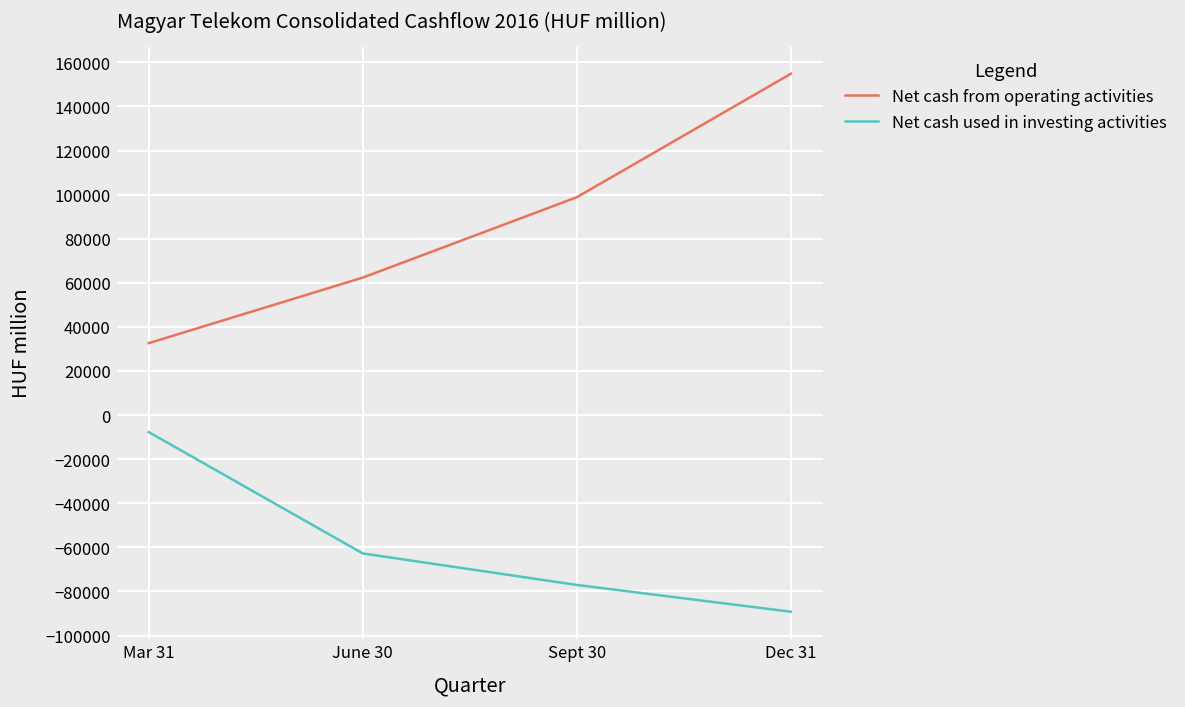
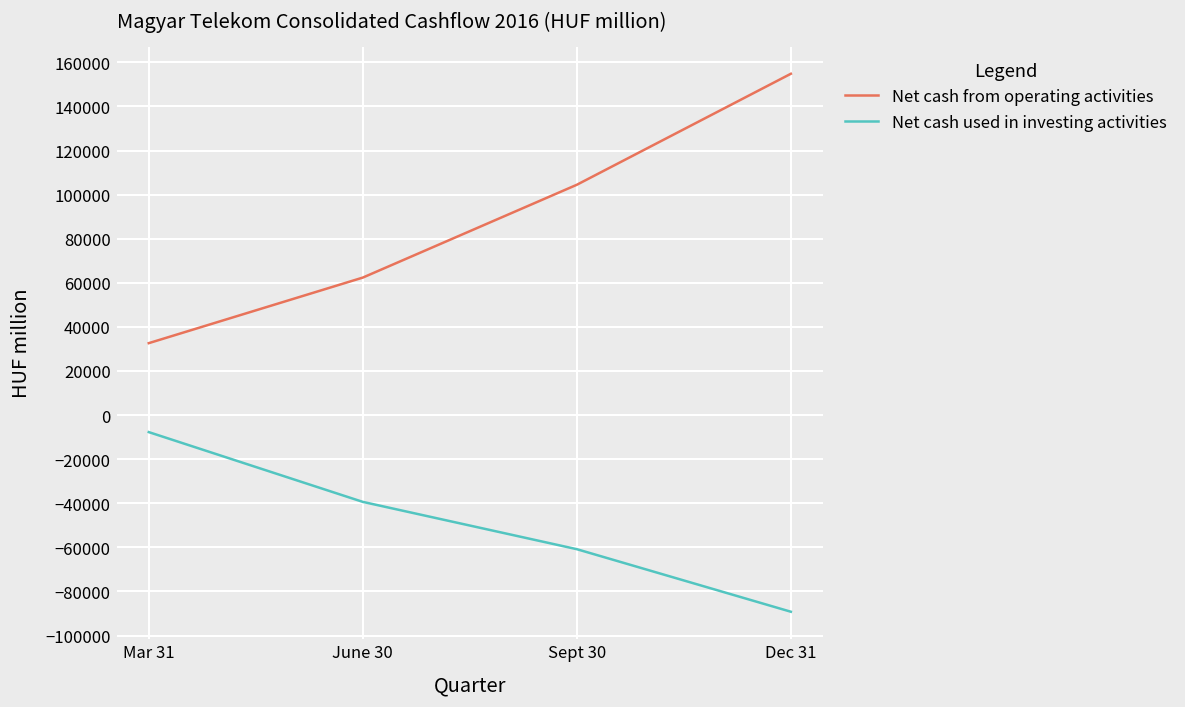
Net cash used in investing activities, June 30: -63000 -> -39000
Net cash from operating activities, Sept 30: 99000 -> 104000
Net cash used in investing activities, Sept 30: -77000 -> -61000
